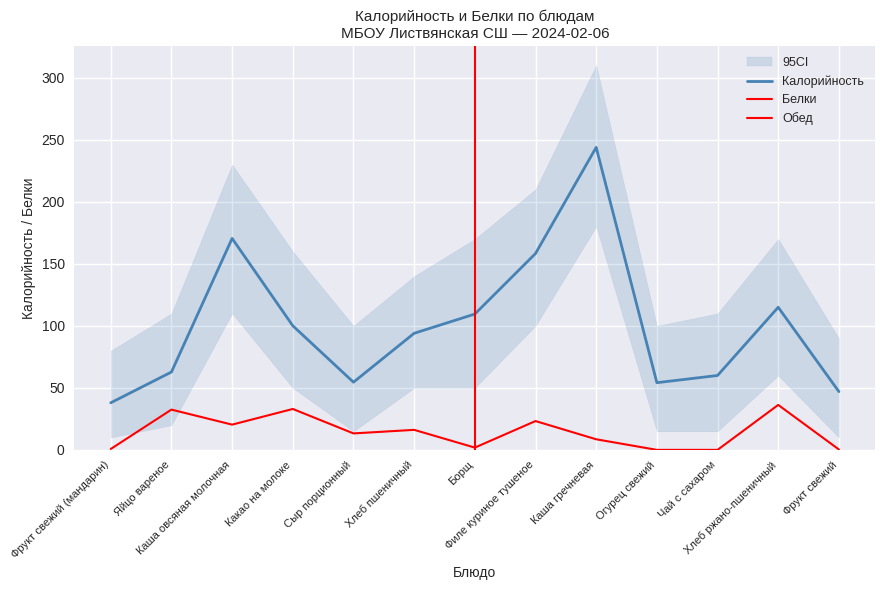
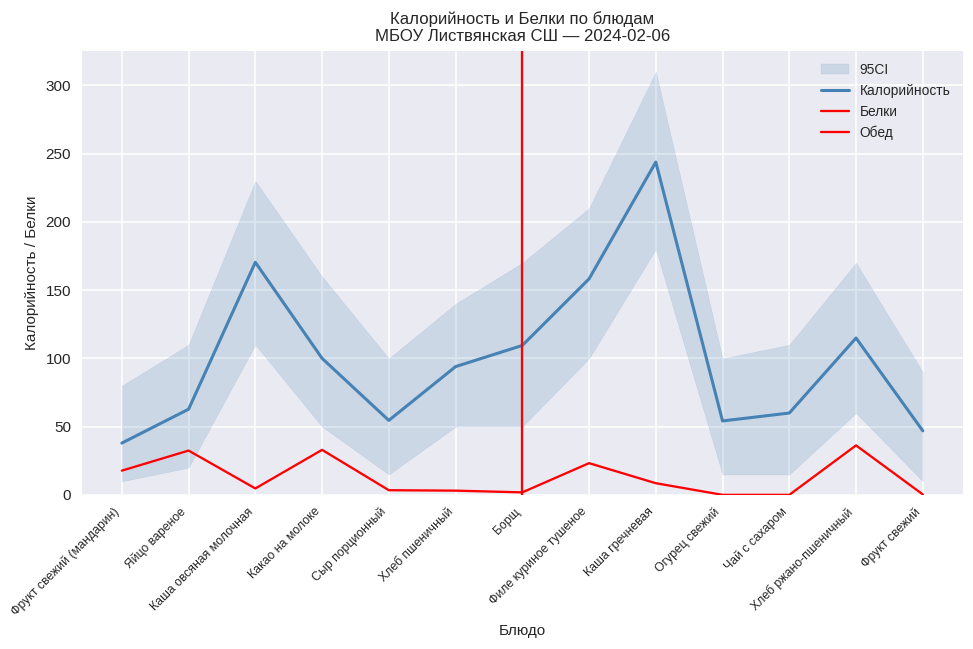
Белки, Фрукт свежий (мандарин): 1 -> 18
Белки, Каша овсяная молочная: 20 -> 5
Белки, Сыр порционный: 13 -> 3
Белки, Хлеб пшеничный: 16 -> 3
